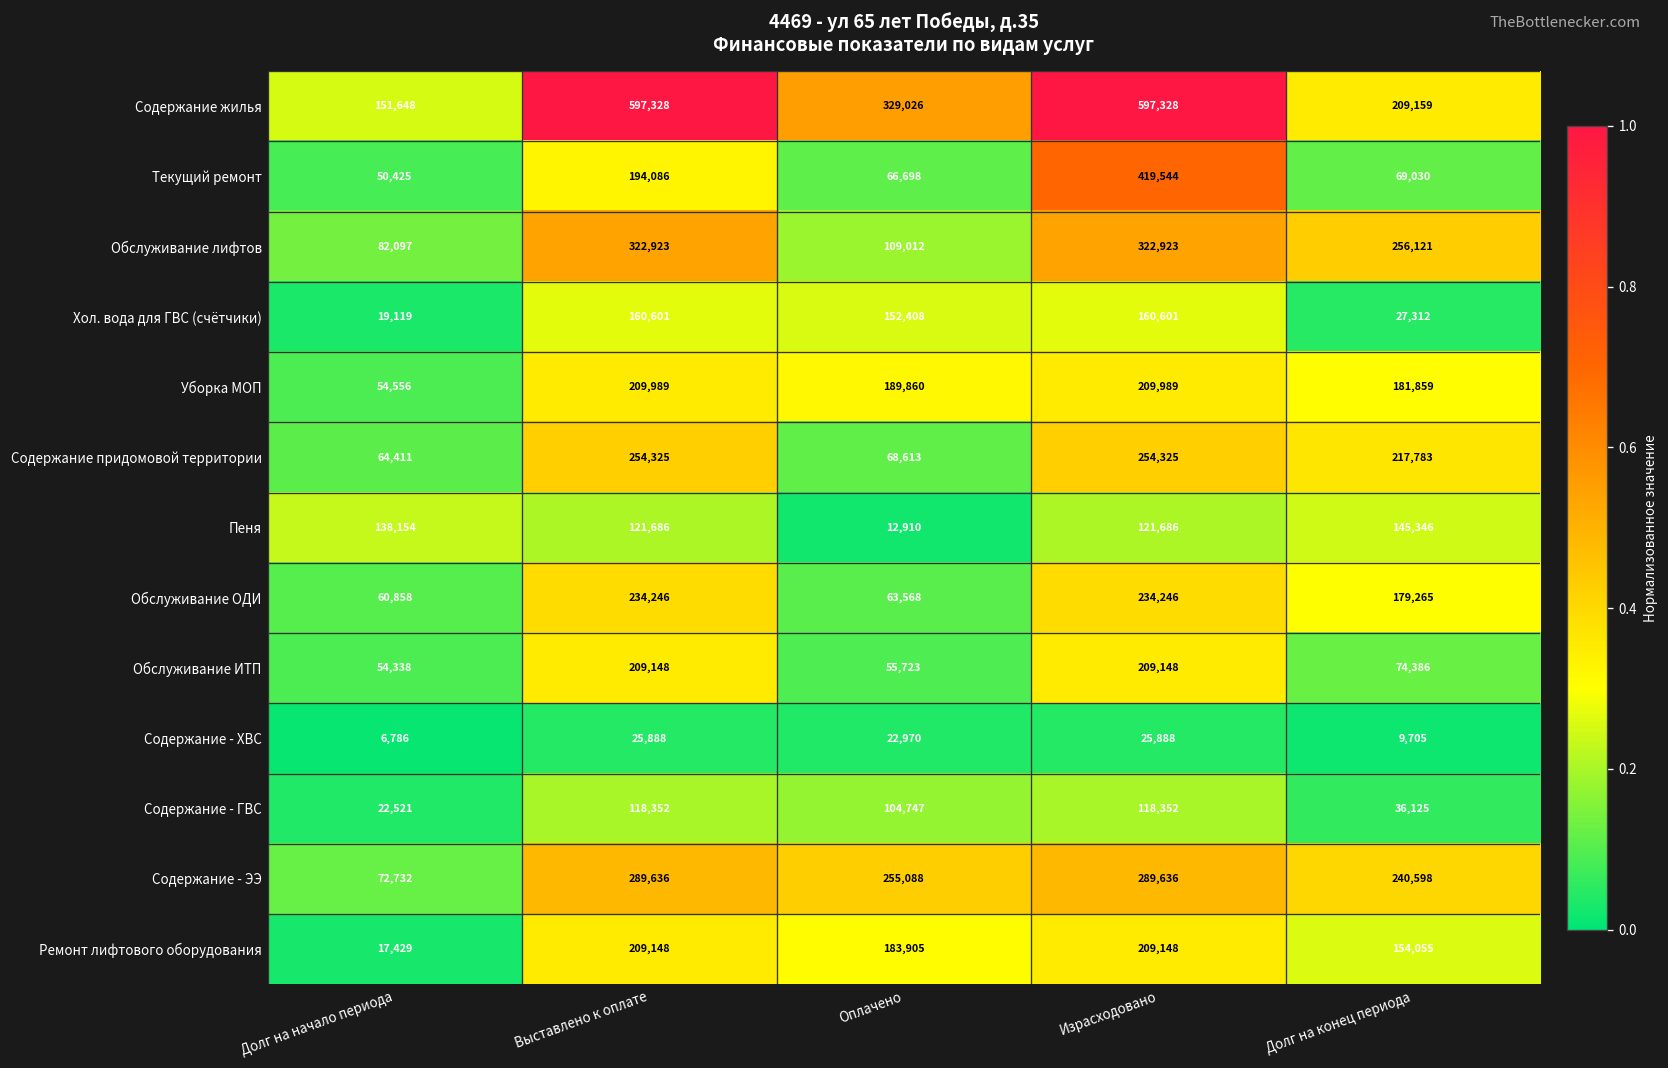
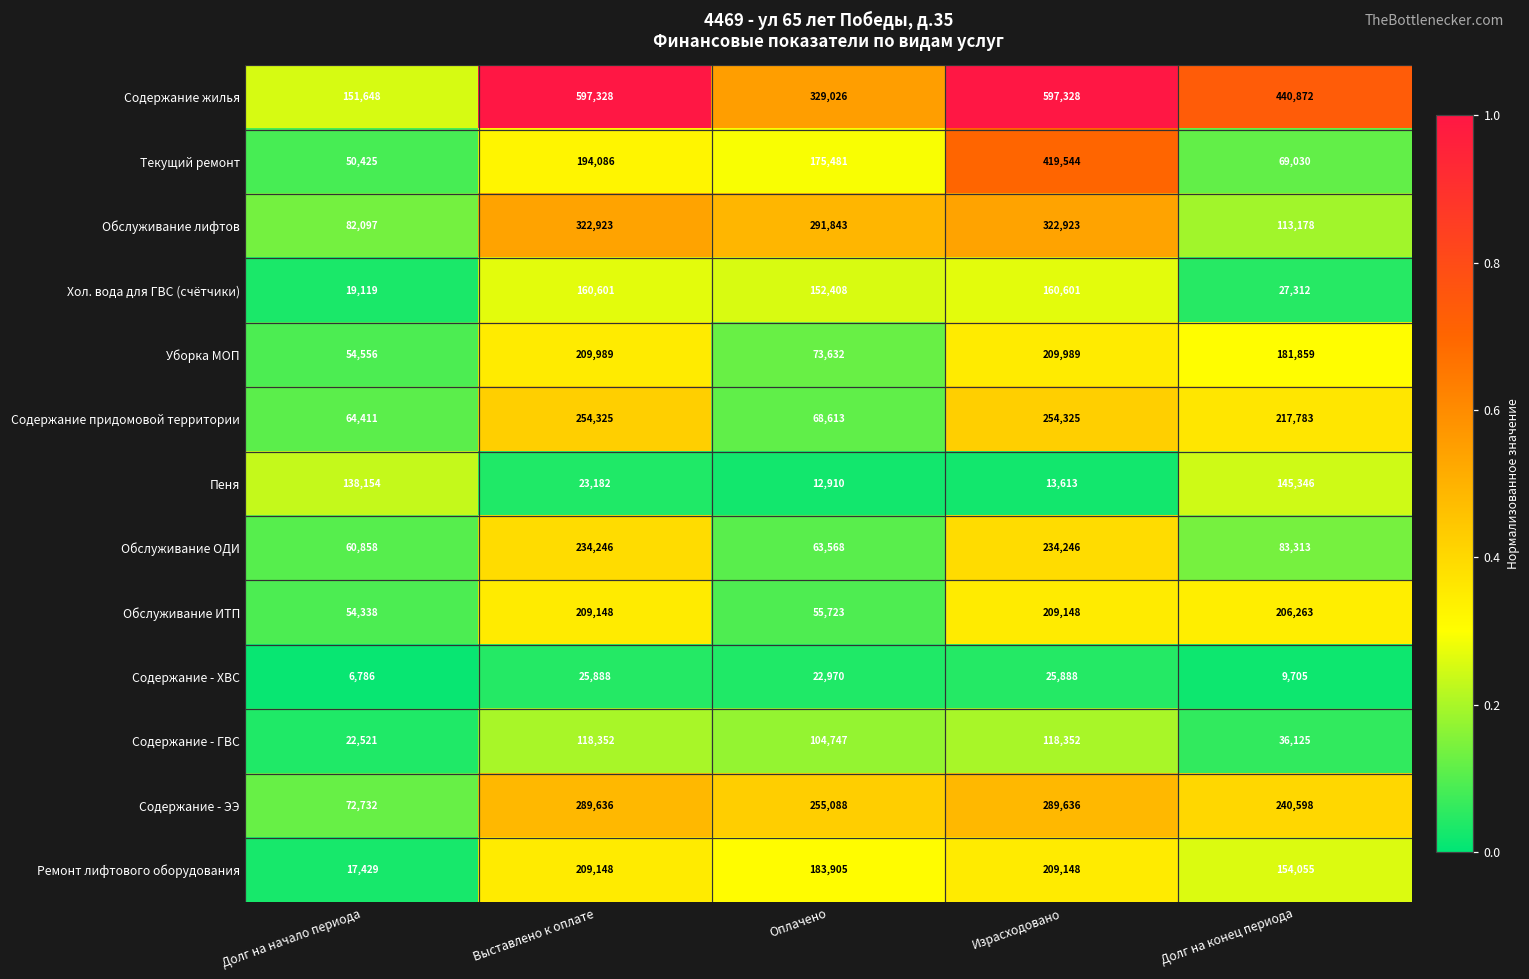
Содержание жилья, Долг на конец периода: 209,159 -> 440,872
Текущий ремонт, Оплачено: 66,698 -> 175,481
Обслуживание лифтов, Оплачено: 109,012 -> 291,843
Обслуживание лифтов, Долг на конец периода: 256,121 -> 113,178
Уборка МОП, Оплачено: 189,860 -> 73,632
Пеня, Выставлено к оплате: 121,686 -> 23,182
Пеня, Израсходовано: 121,686 -> 13,613
Обслуживание ОДИ, Долг на конец периода: 179,265 -> 83,313
Обслуживание ИТП, Долг на конец периода: 74,386 -> 206,263
